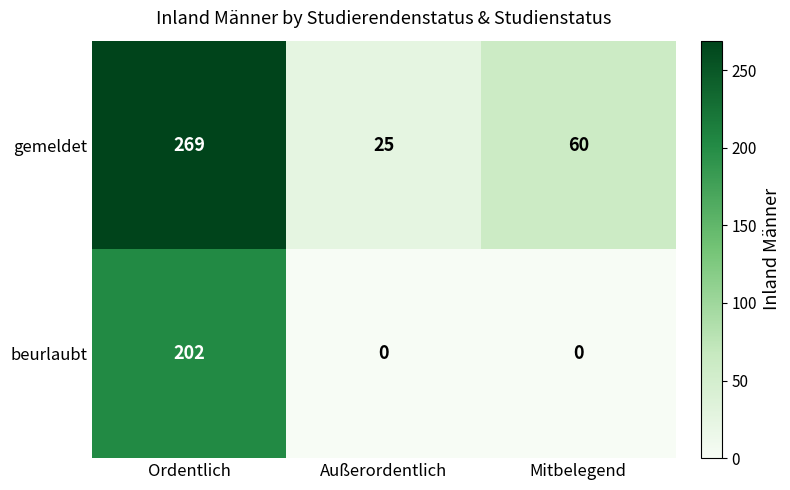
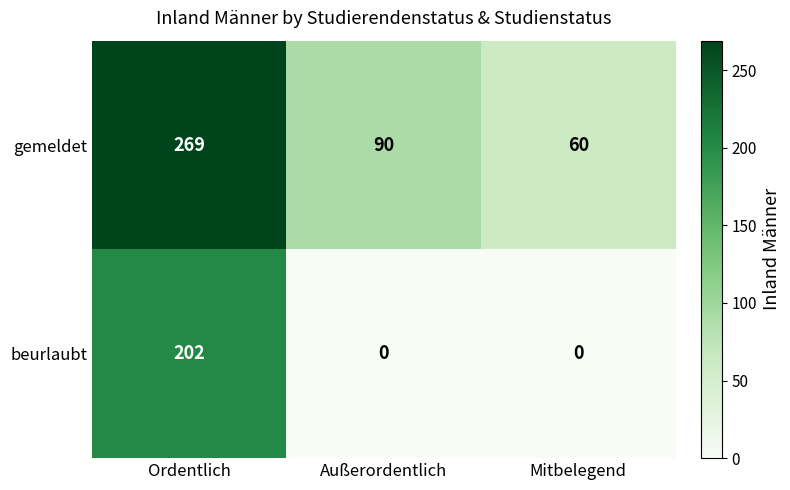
gemeldet, Außerordentlich: 25 -> 90
